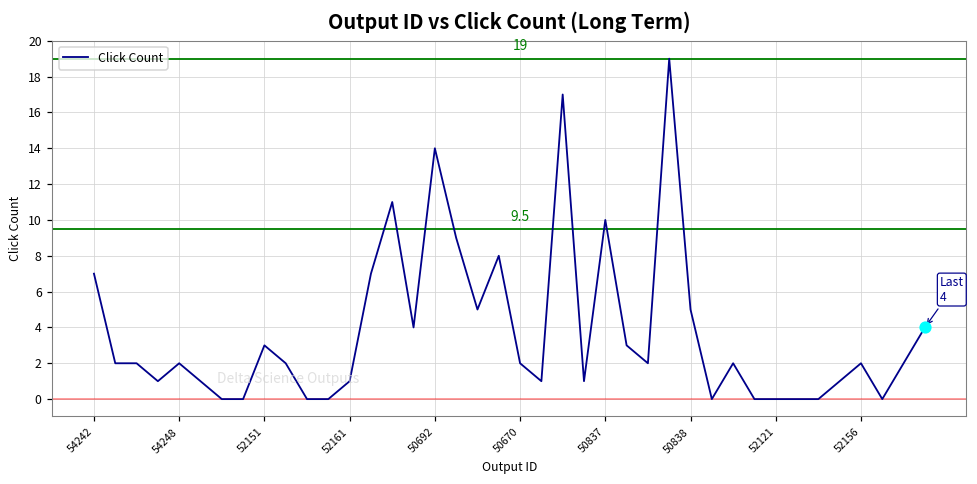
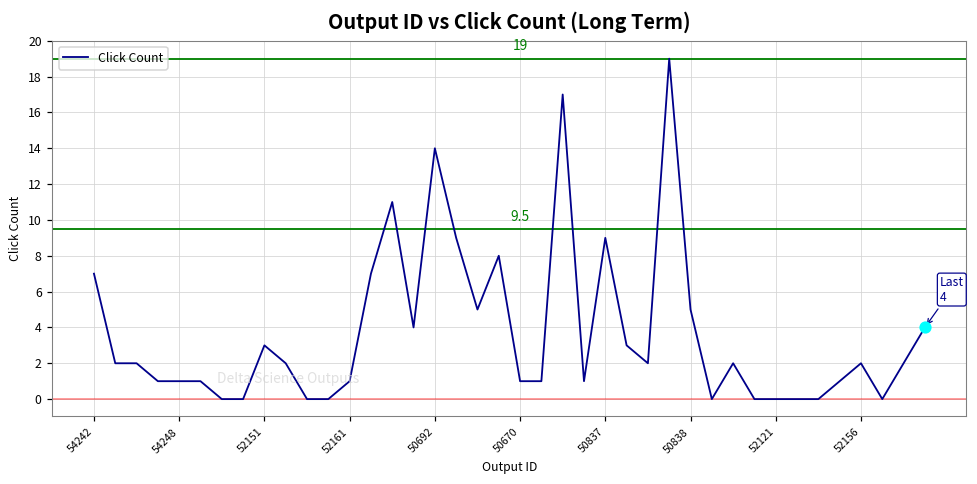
Click Count, 54248: 2 -> 1
Click Count, 50670: 2 -> 1
Click Count, 50837: 10 -> 9
